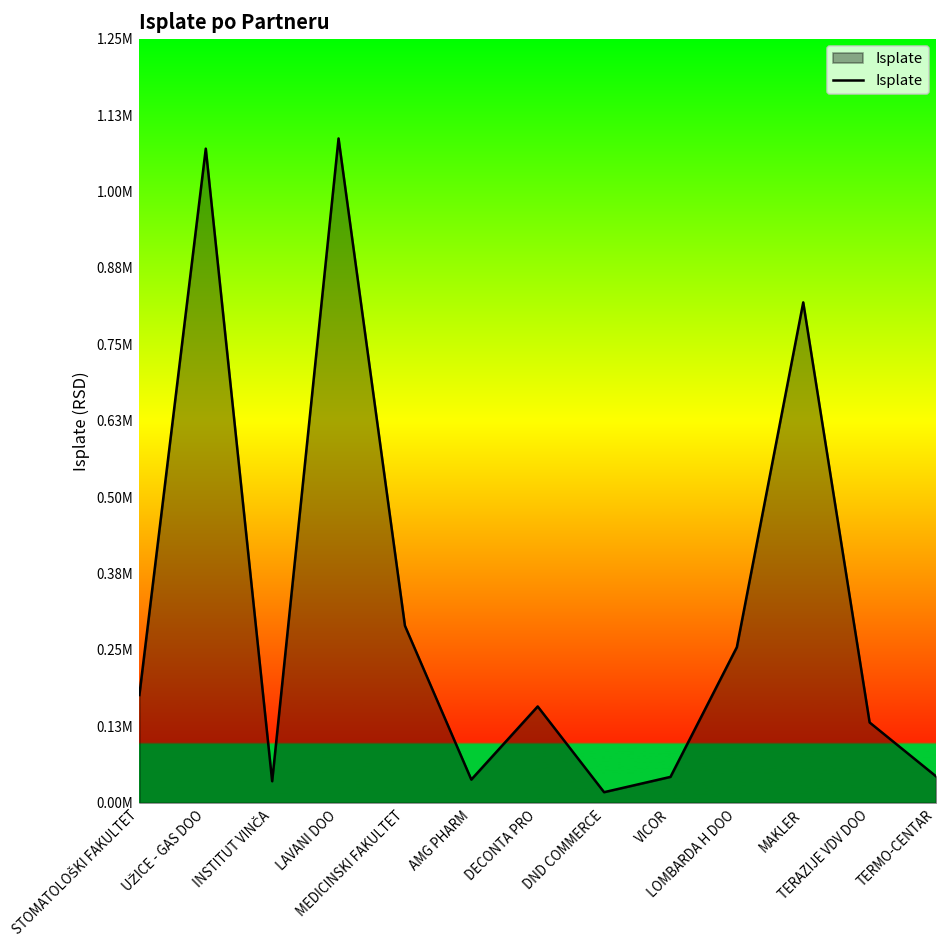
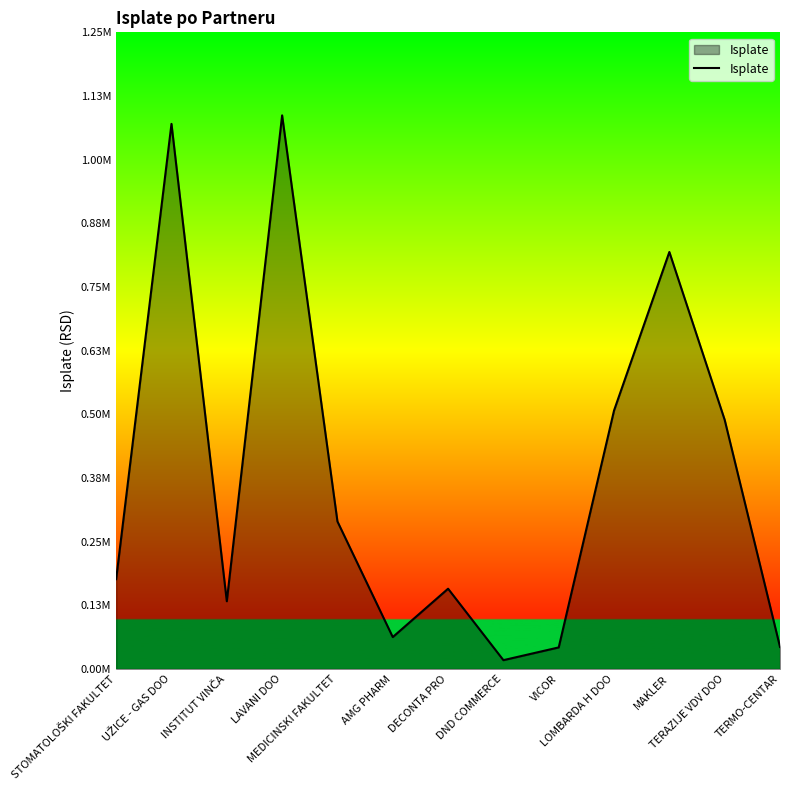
INSTITUT VINČA: 40000 -> 130000
AMG PHARM: 40000 -> 60000
LOMBARDA H DOO: 260000 -> 510000
TERAZIJE VDV DOO: 130000 -> 490000
